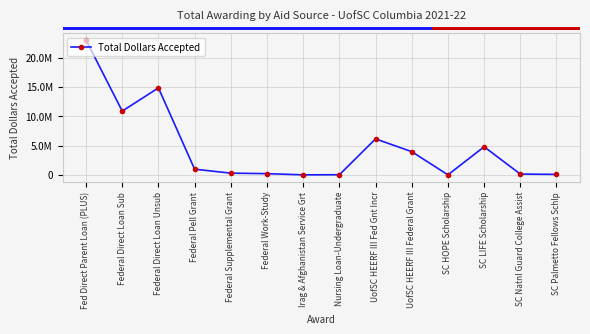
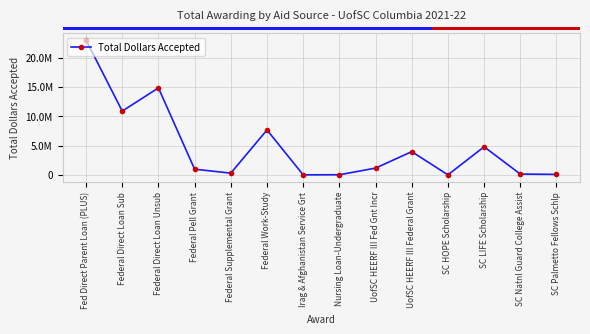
Federal Work-Study: 0 -> 8000000
UofSC HEERF III Fed Gnt Incr: 6000000 -> 1000000
